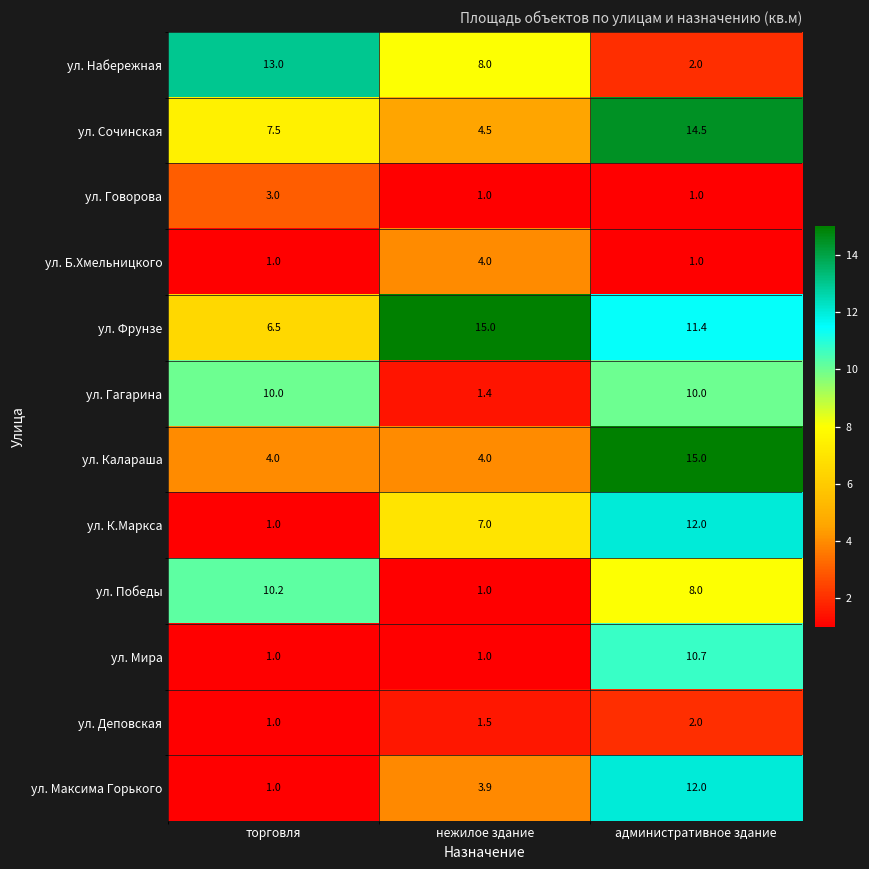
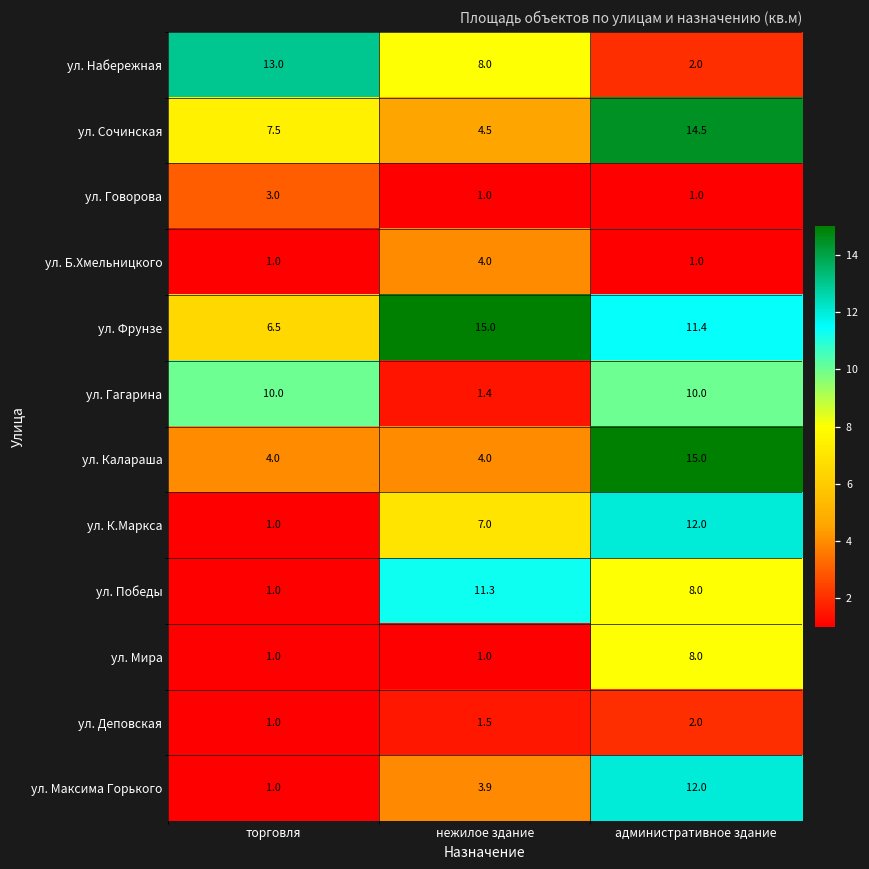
ул. Победы, торговля: 10.2 -> 1.0
ул. Победы, нежилое здание: 1.0 -> 11.3
ул. Мира, административное здание: 10.7 -> 8.0
